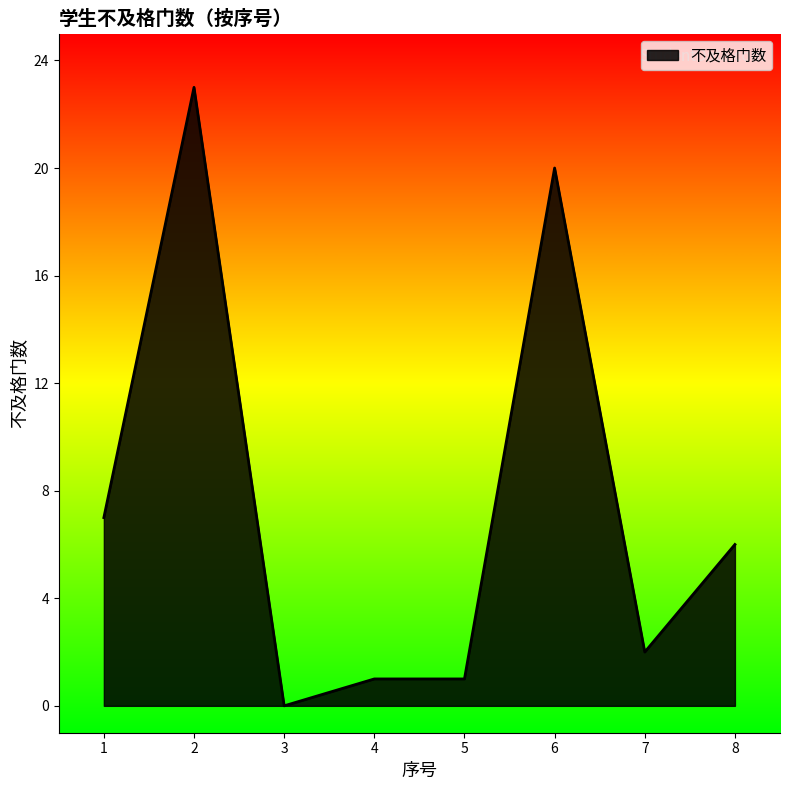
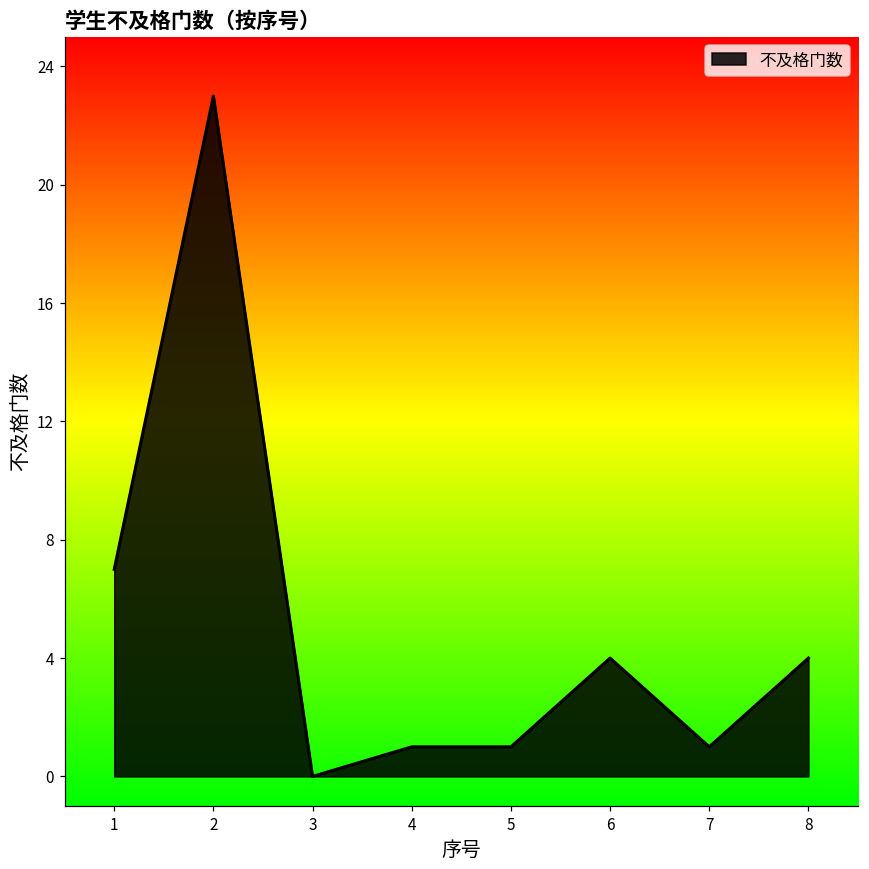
6: 20 -> 4
7: 2 -> 1
8: 6 -> 4
